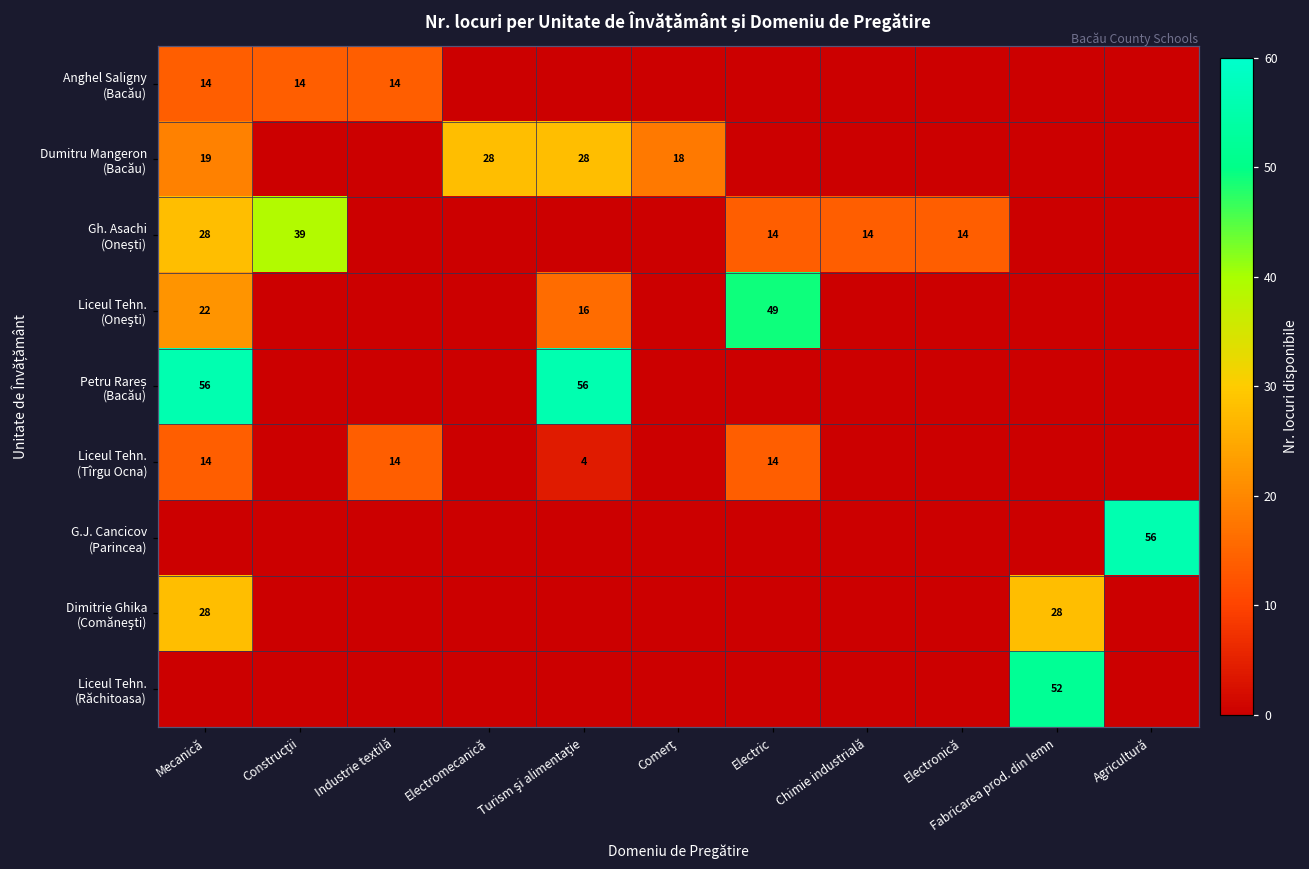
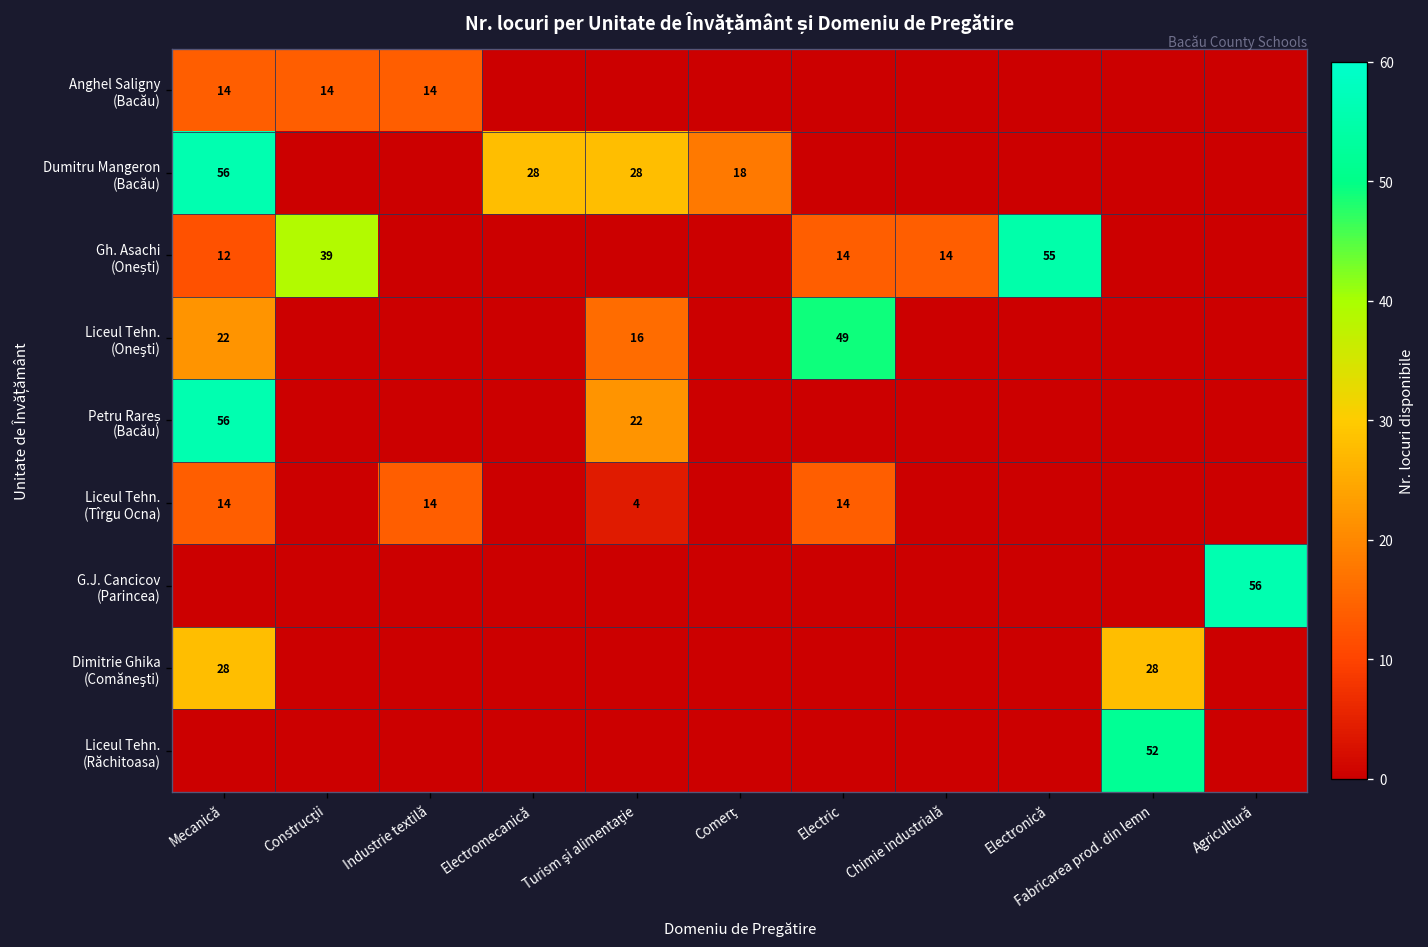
Dumitru Mangeron (Bacău), Mecanică: 19 -> 56
Gh. Asachi (Onești), Mecanică: 28 -> 12
Gh. Asachi (Onești), Electronică: 14 -> 55
Petru Rareș (Bacău), Turism şi alimentaţie: 56 -> 22
